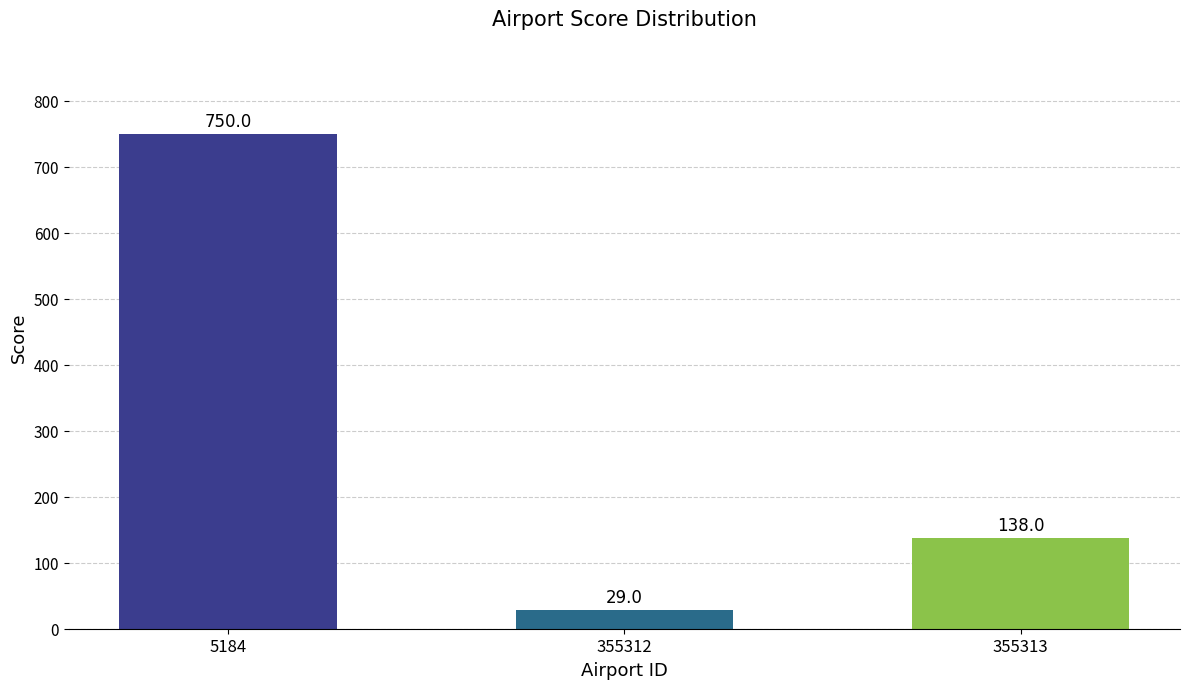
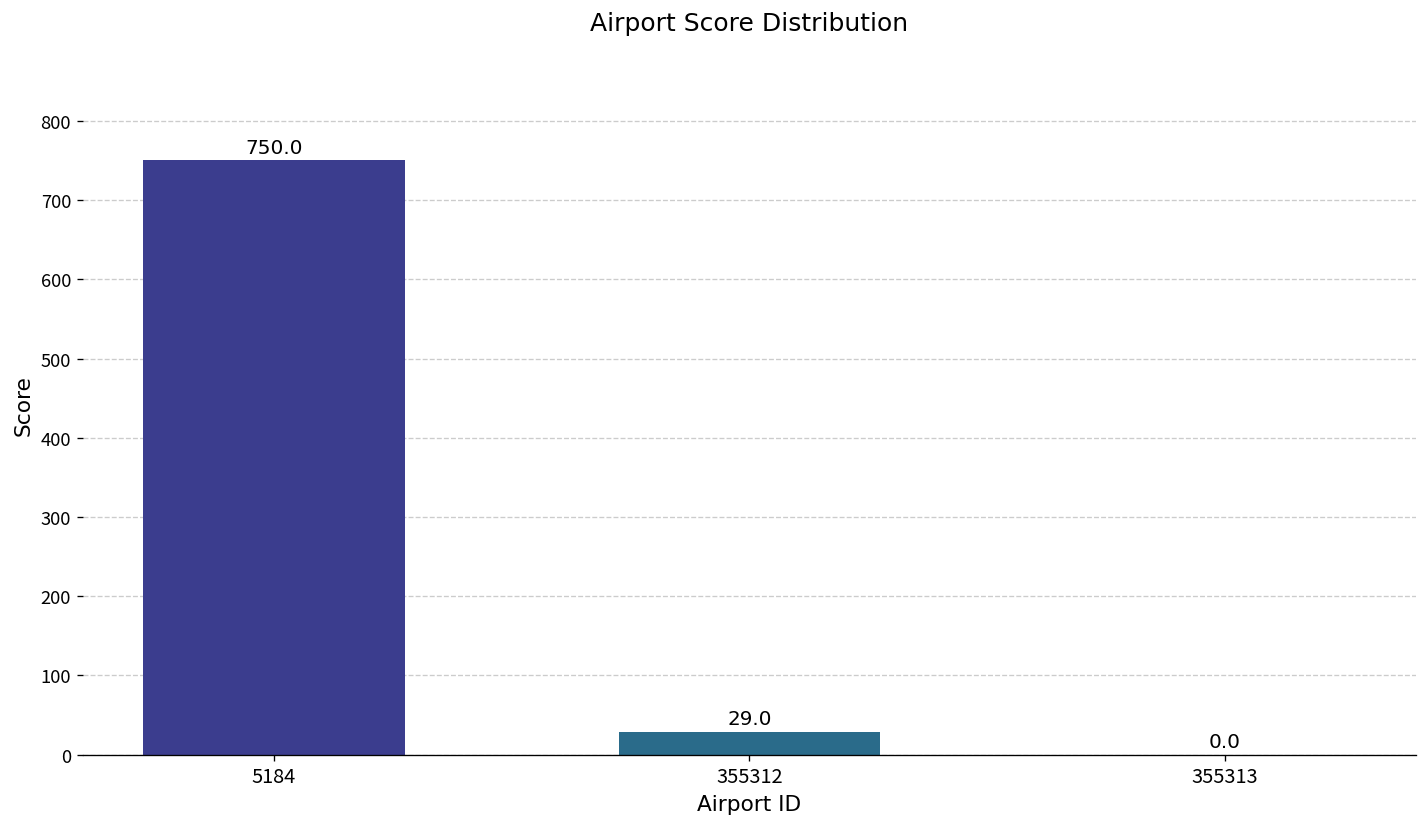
355313: 138.0 -> 0.0
